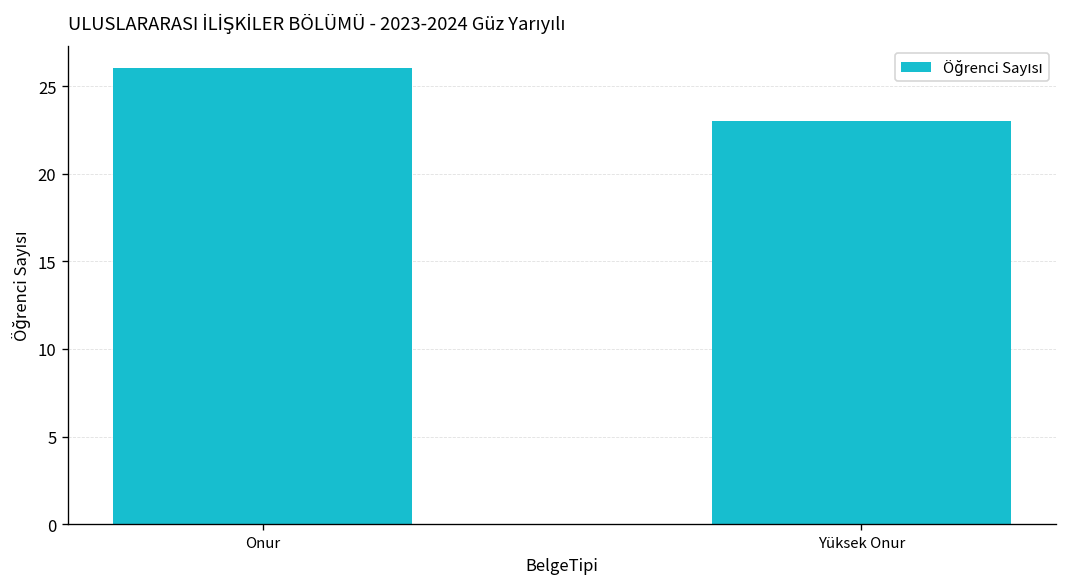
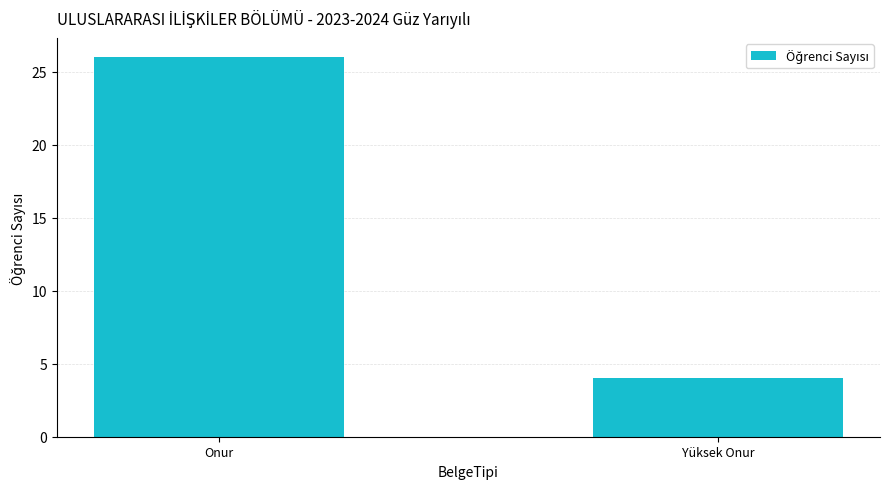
Yüksek Onur: 23 -> 4
